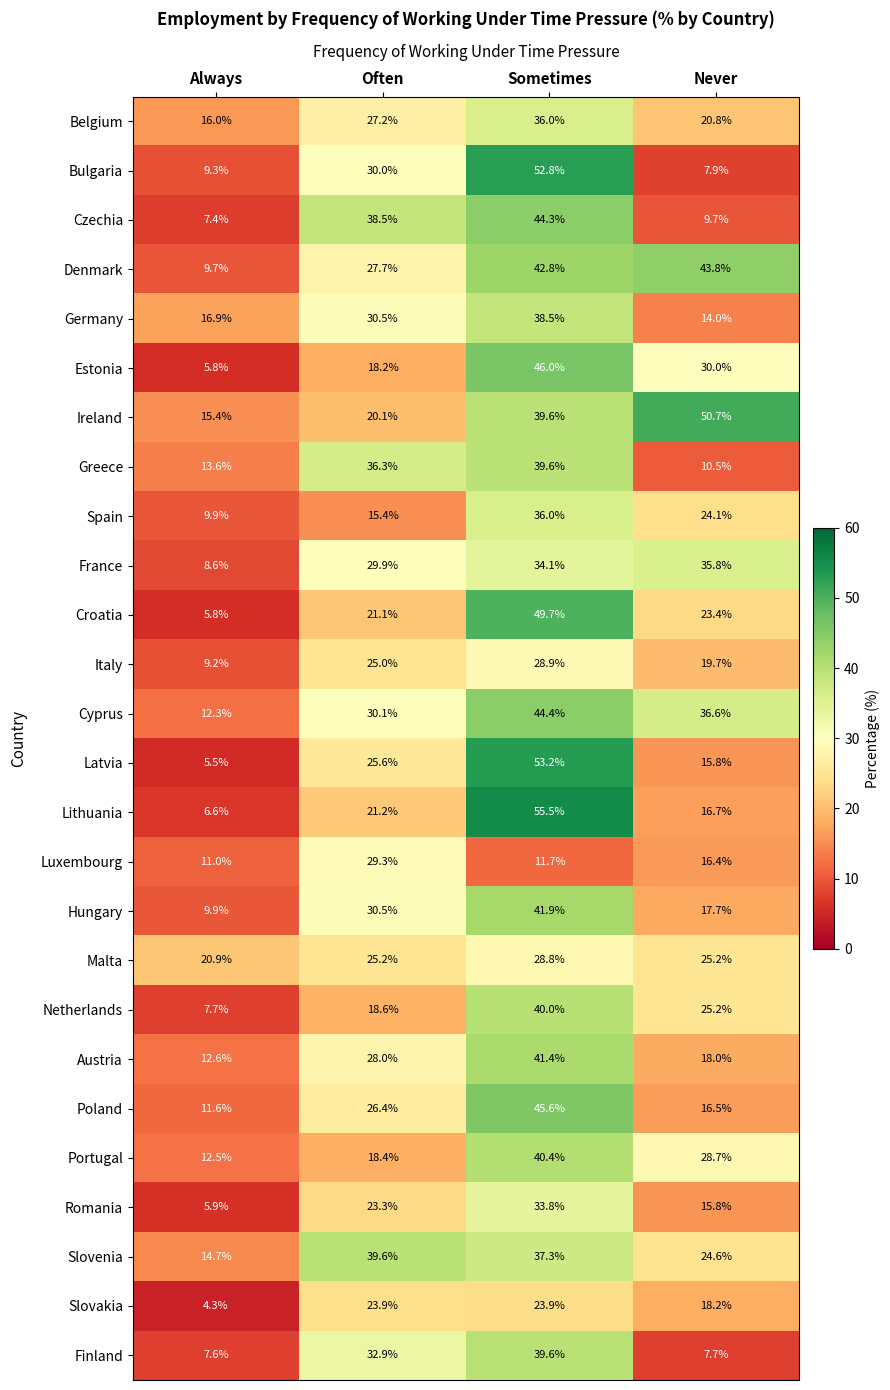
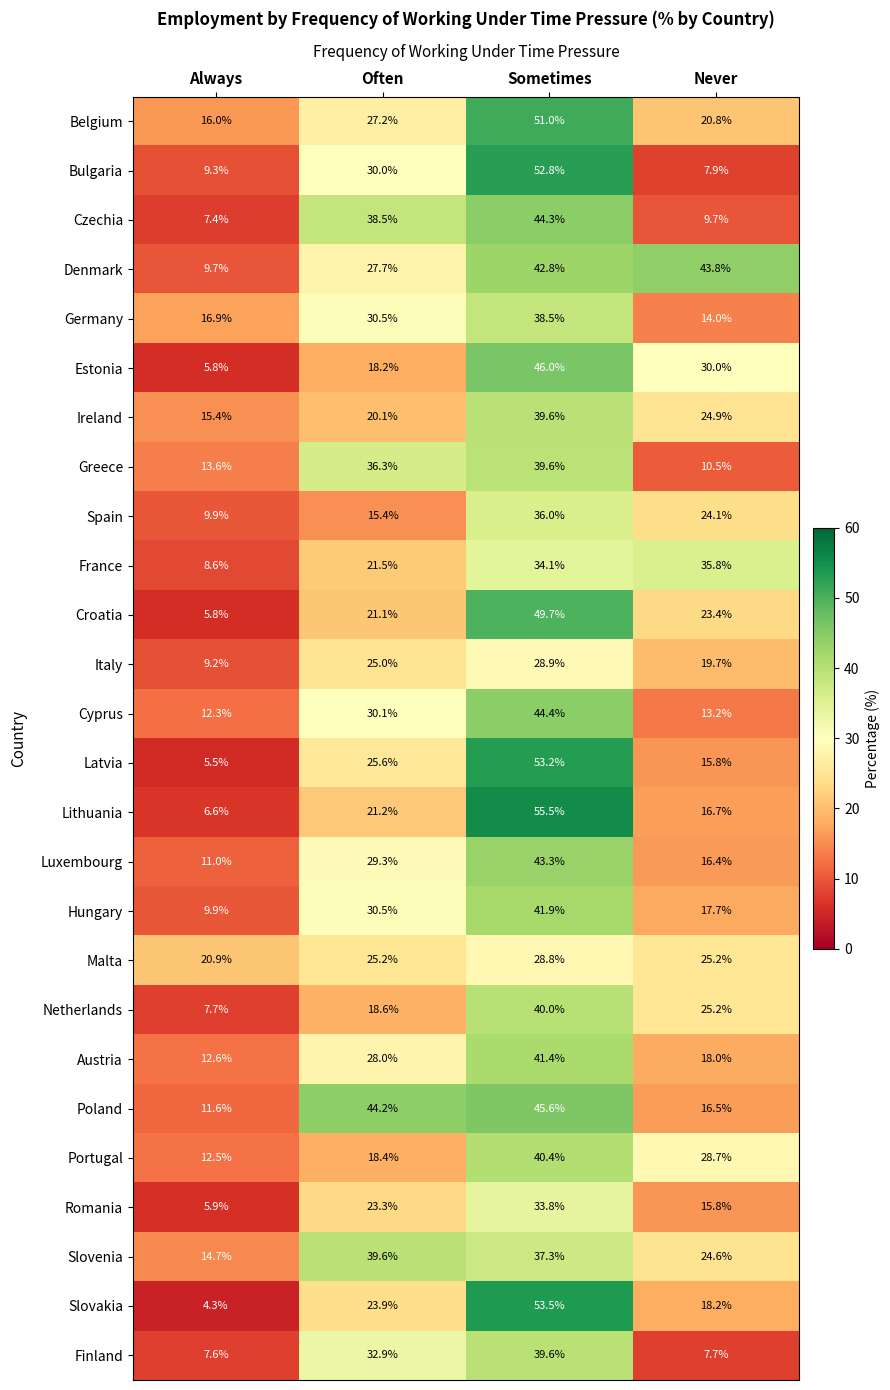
Belgium, Sometimes: 36.0% -> 51.0%
Ireland, Never: 50.7% -> 24.9%
France, Often: 29.9% -> 21.5%
Cyprus, Never: 36.6% -> 13.2%
Luxembourg, Sometimes: 11.7% -> 43.3%
Poland, Often: 26.4% -> 44.2%
Slovakia, Sometimes: 23.9% -> 53.5%
